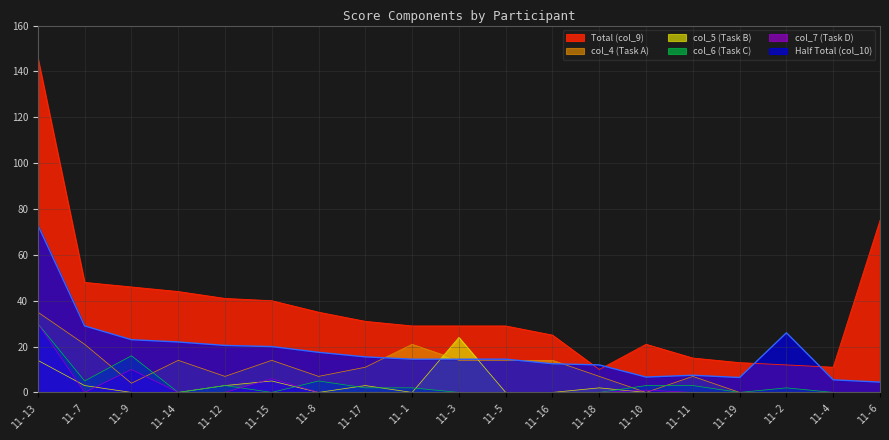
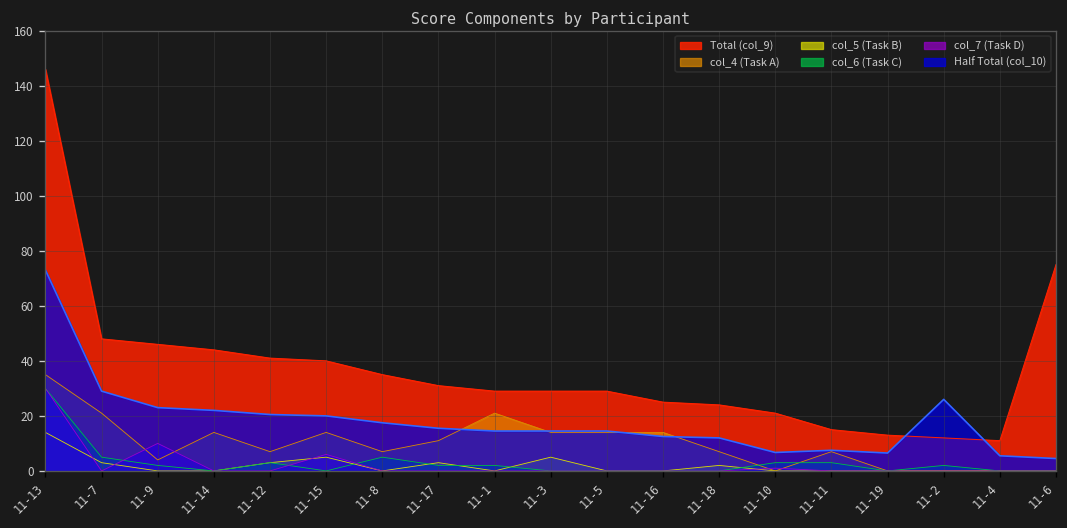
col_6 (Task C), 11-9: 16 -> 2
col_5 (Task B), 11-3: 24 -> 5
Total (col_9), 11-18: 10 -> 24
